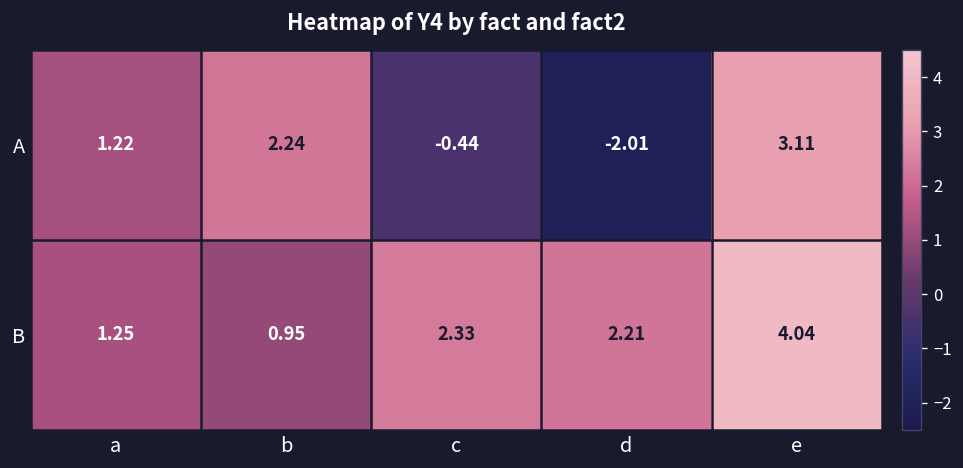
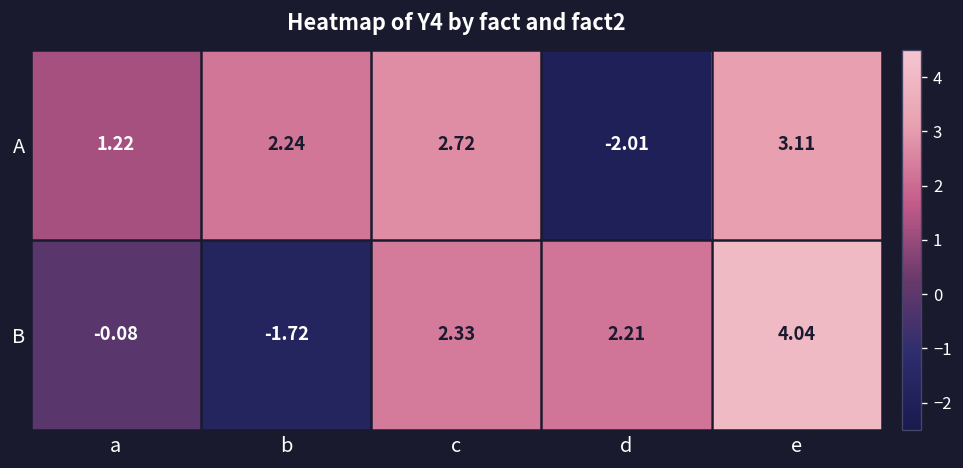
A, c: -0.44 -> 2.72
B, a: 1.25 -> -0.08
B, b: 0.95 -> -1.72
